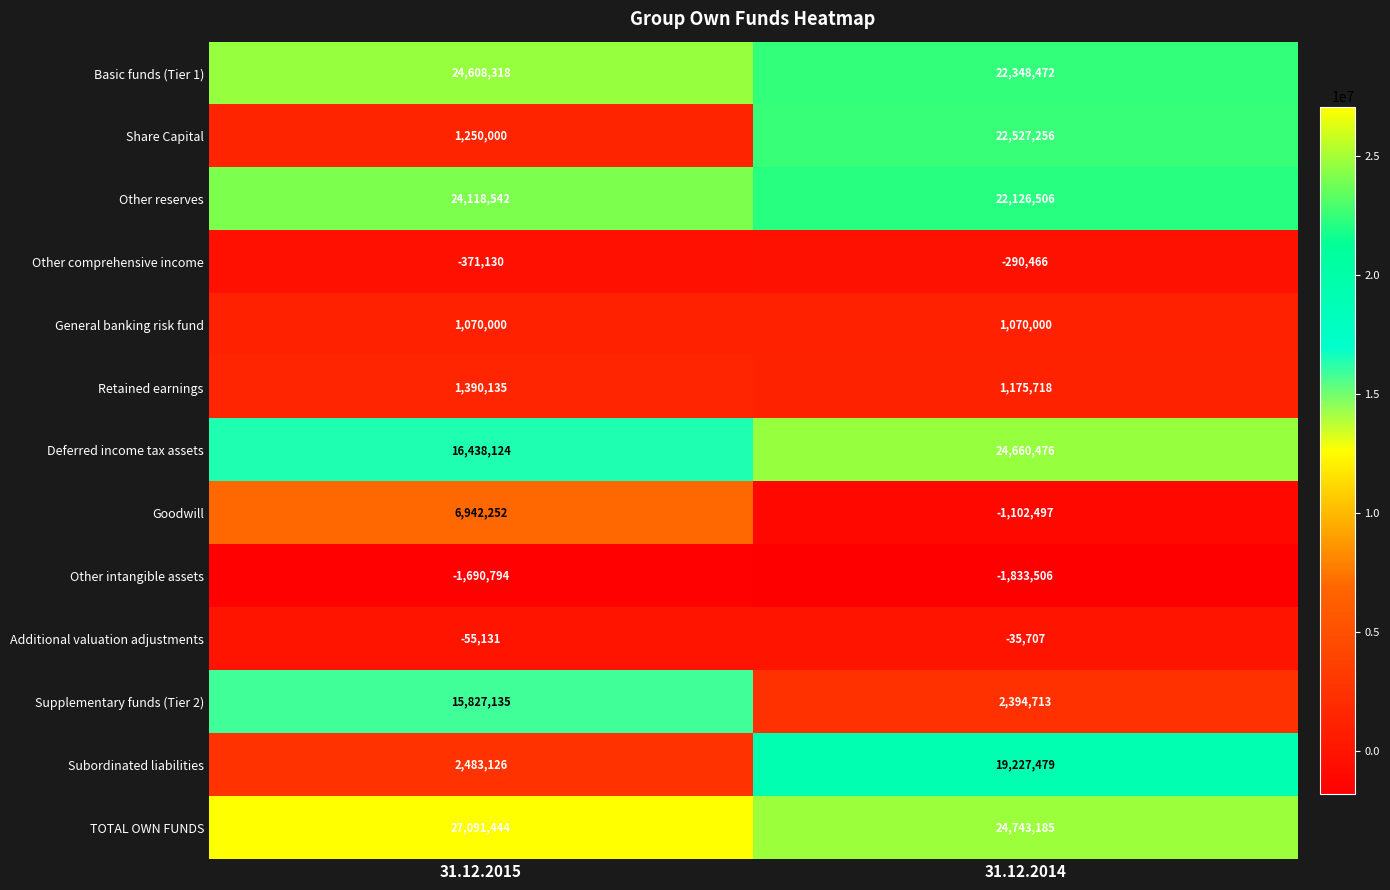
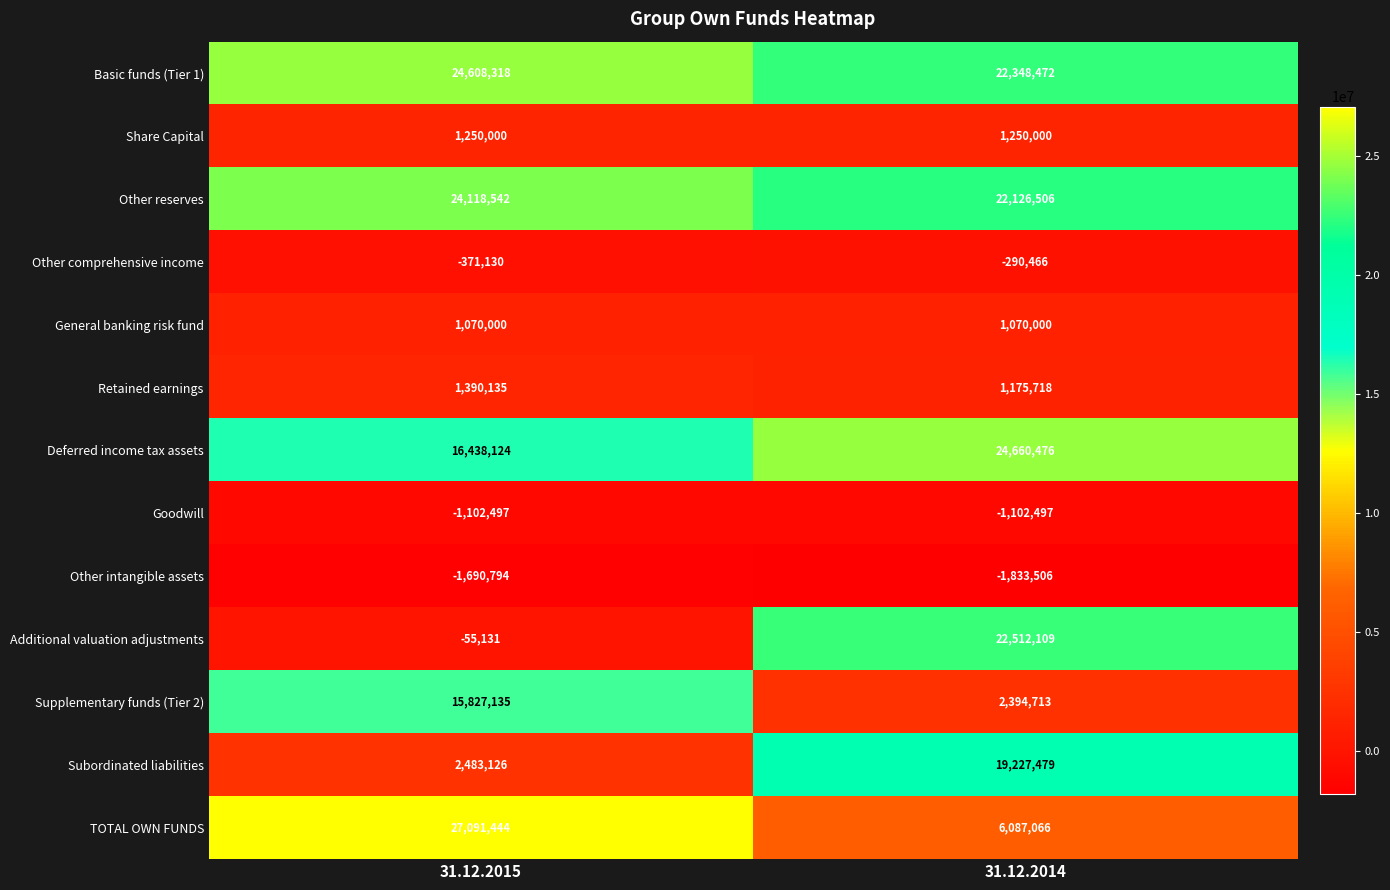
Share Capital, 31.12.2014: 22,527,256 -> 1,250,000
Goodwill, 31.12.2015: 6,942,252 -> -1,102,497
Additional valuation adjustments, 31.12.2014: -35,707 -> 22,512,109
TOTAL OWN FUNDS, 31.12.2014: 24,743,185 -> 6,087,066
